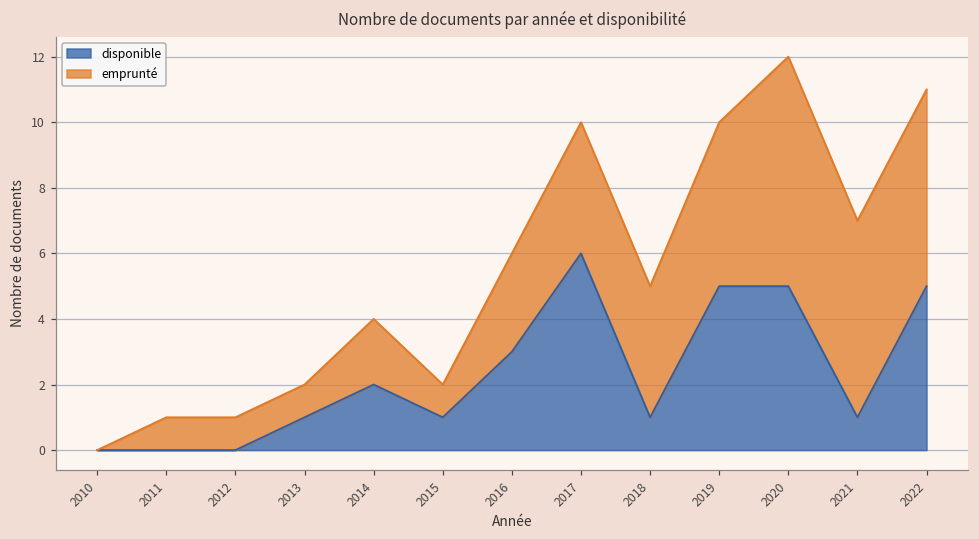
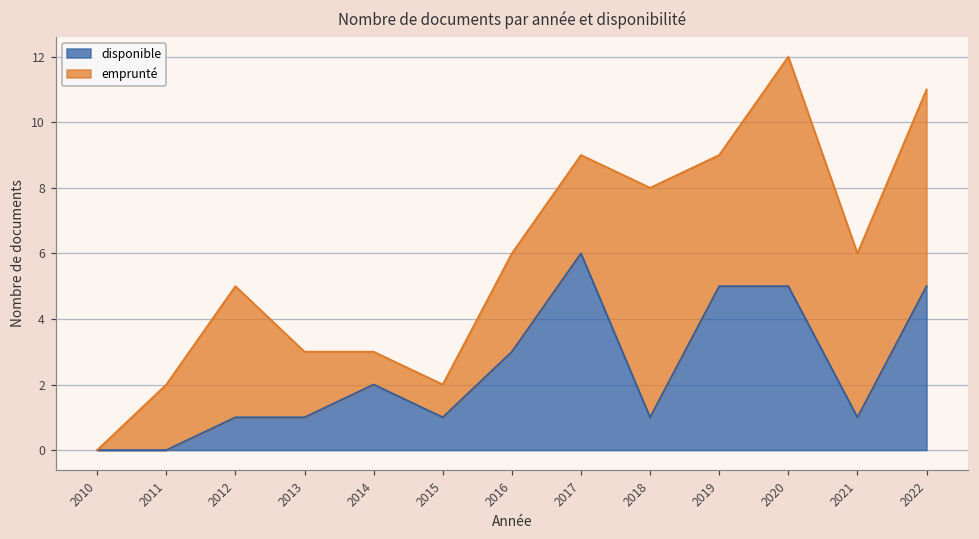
emprunté, 2011: 1 -> 2
disponible, 2012: 0 -> 1
emprunté, 2012: 1 -> 4
emprunté, 2013: 1 -> 2
emprunté, 2014: 2 -> 1
emprunté, 2017: 4 -> 3
emprunté, 2018: 4 -> 7
emprunté, 2019: 5 -> 4
emprunté, 2021: 6 -> 5
